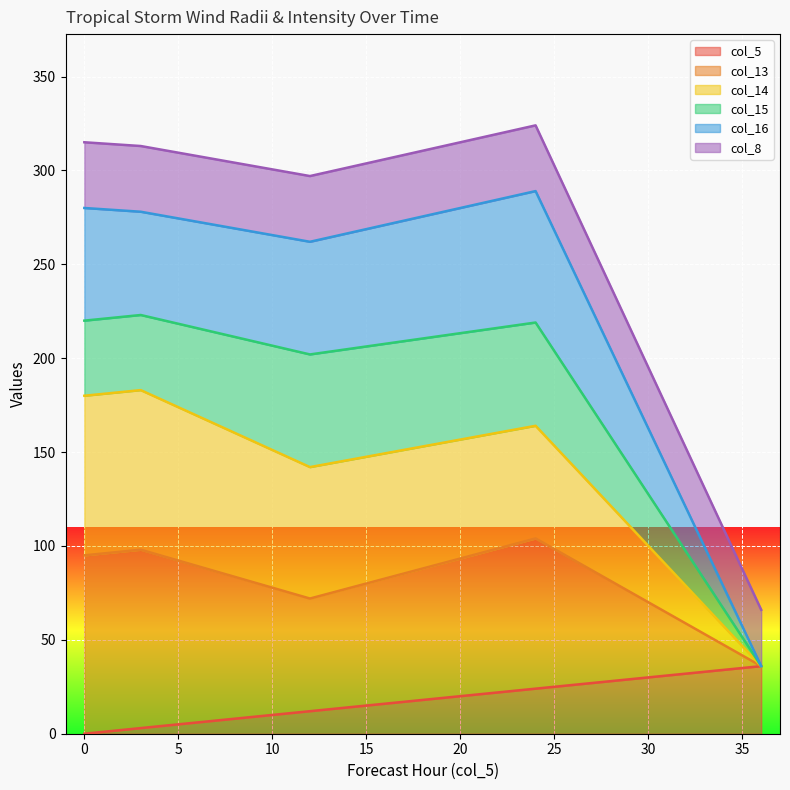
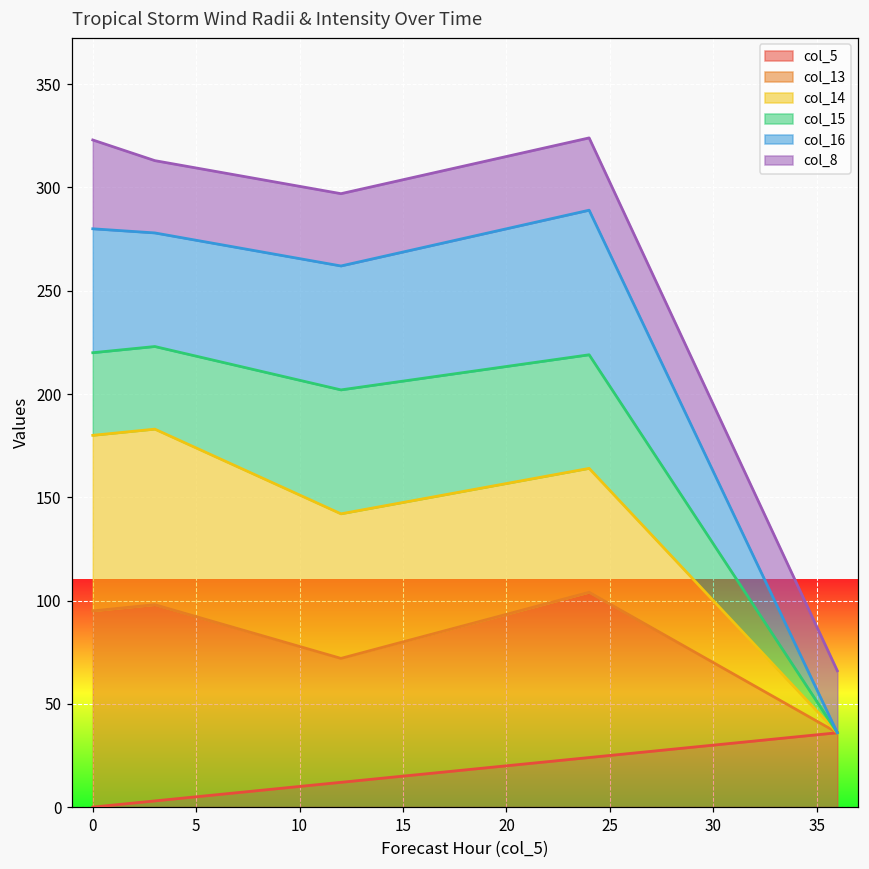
col_8, 0: 35 -> 43
